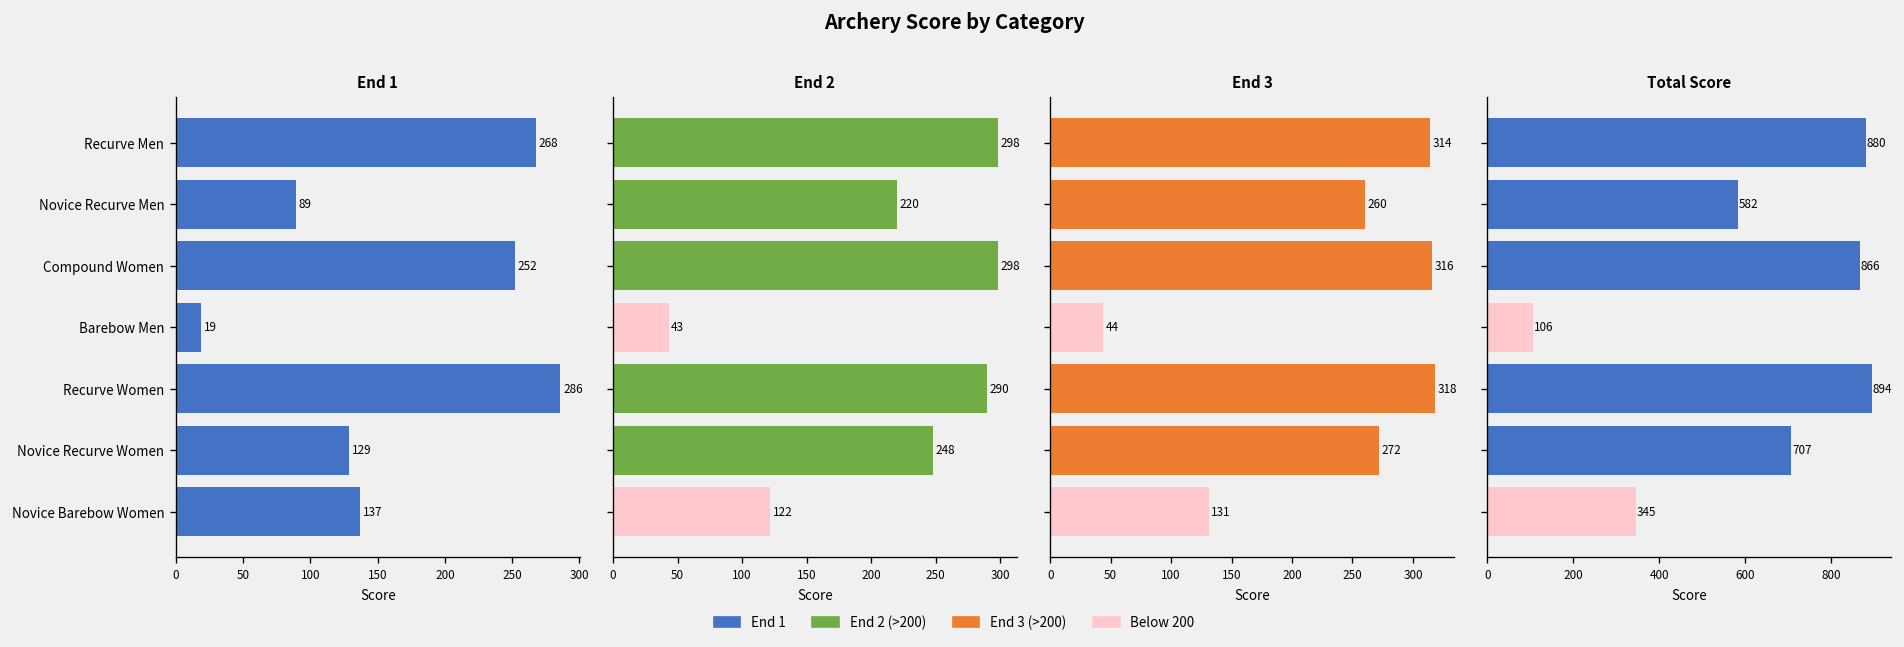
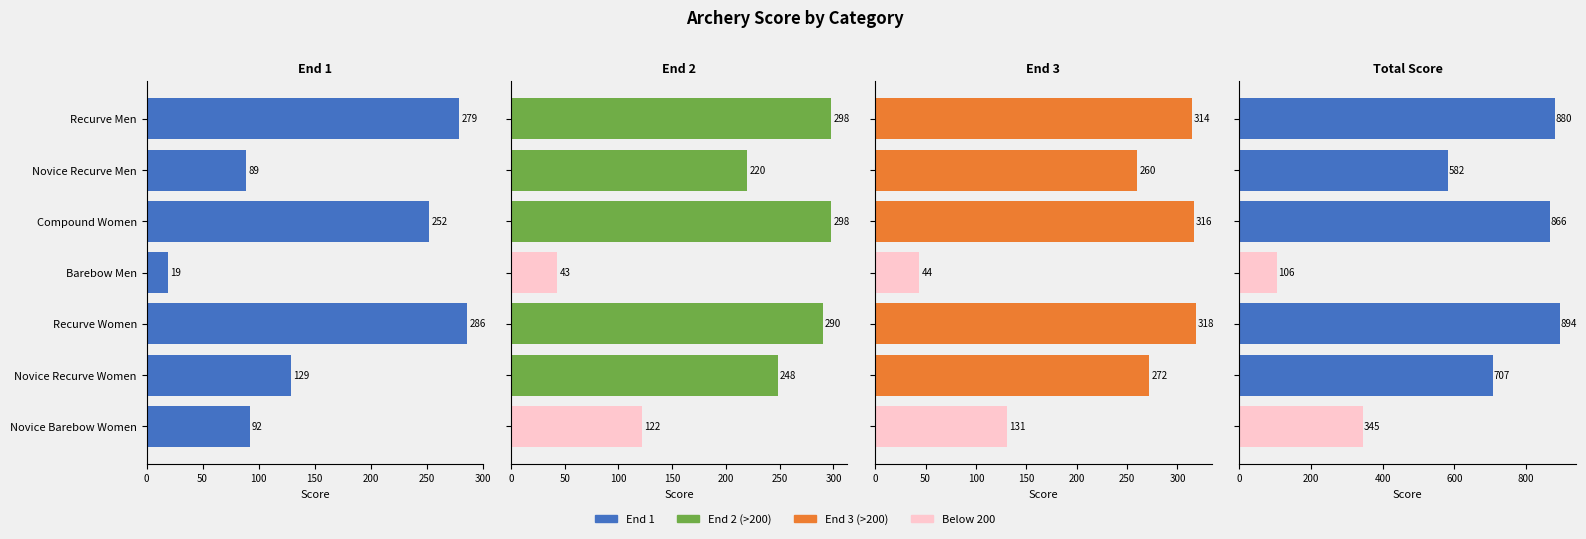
End 1, Recurve Men: 268 -> 279
End 1, Novice Barebow Women: 137 -> 92
